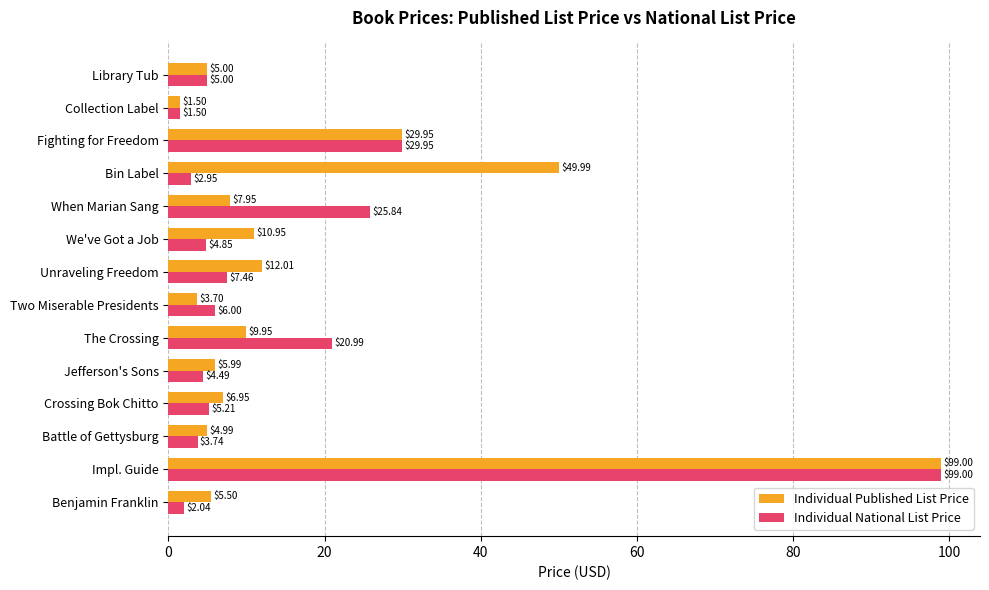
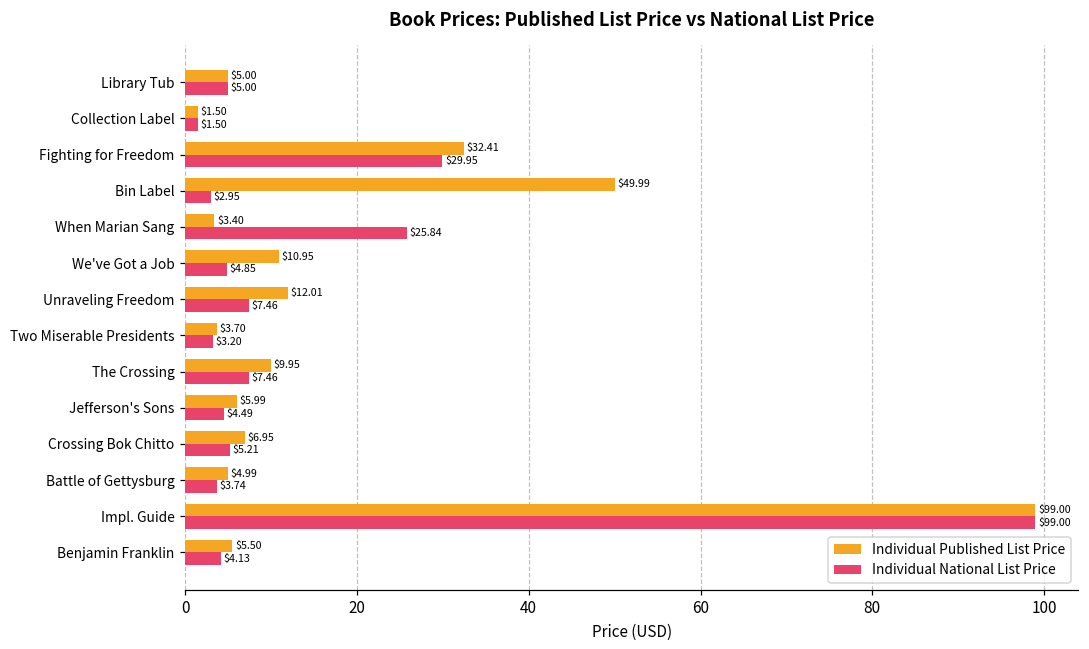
Individual Published List Price, Fighting for Freedom: $29.95 -> $32.41
Individual Published List Price, When Marian Sang: $7.95 -> $3.40
Individual National List Price, Two Miserable Presidents: $6.00 -> $3.20
Individual National List Price, The Crossing: $20.99 -> $7.46
Individual National List Price, Benjamin Franklin: $2.04 -> $4.13
